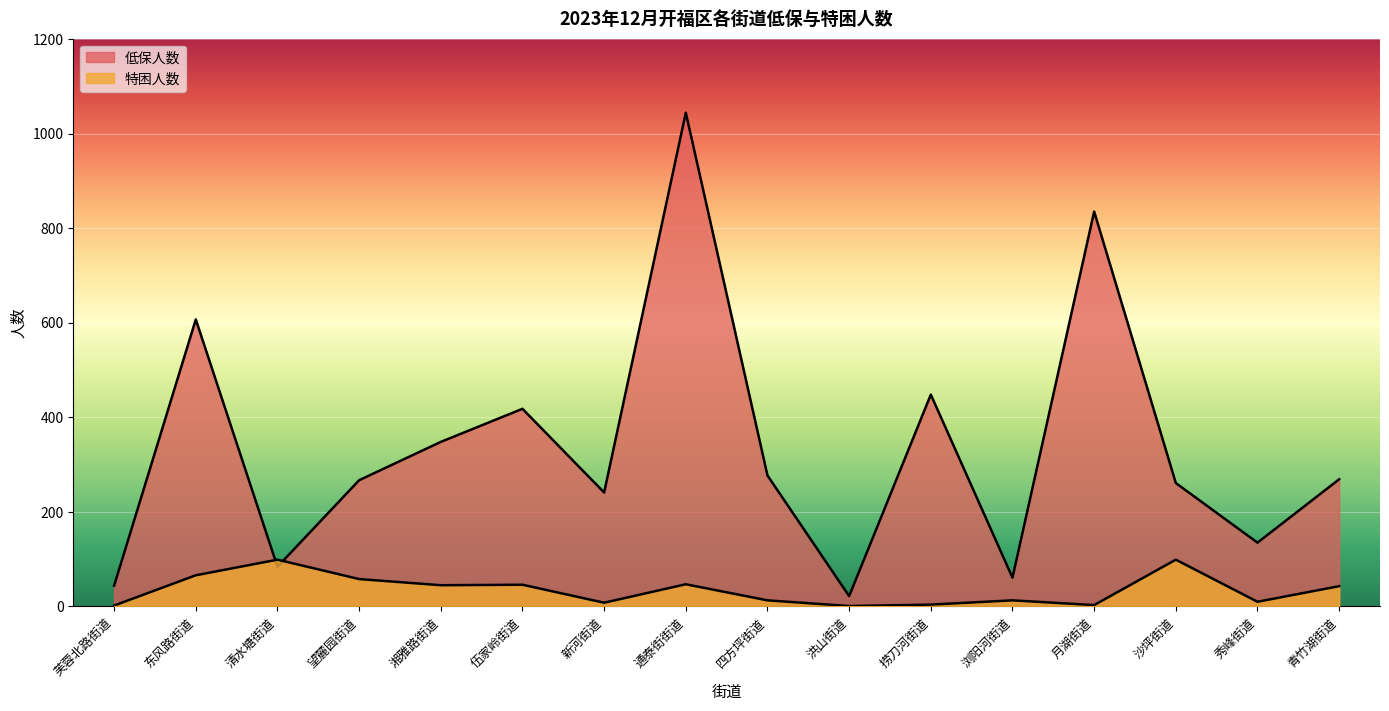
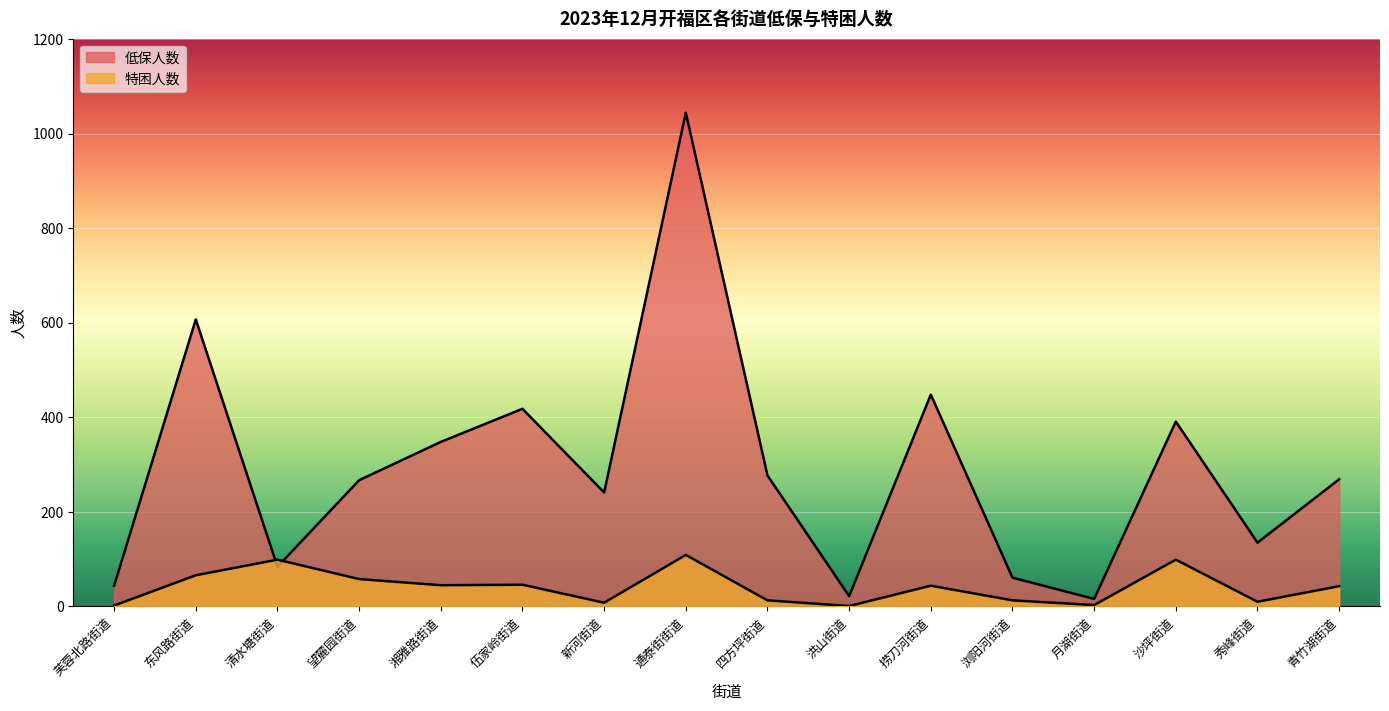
特困人数, 通泰街街道: 50 -> 110
特困人数, 捞刀河街道: 0 -> 40
低保人数, 月湖街道: 840 -> 20
低保人数, 沙坪街道: 260 -> 390
